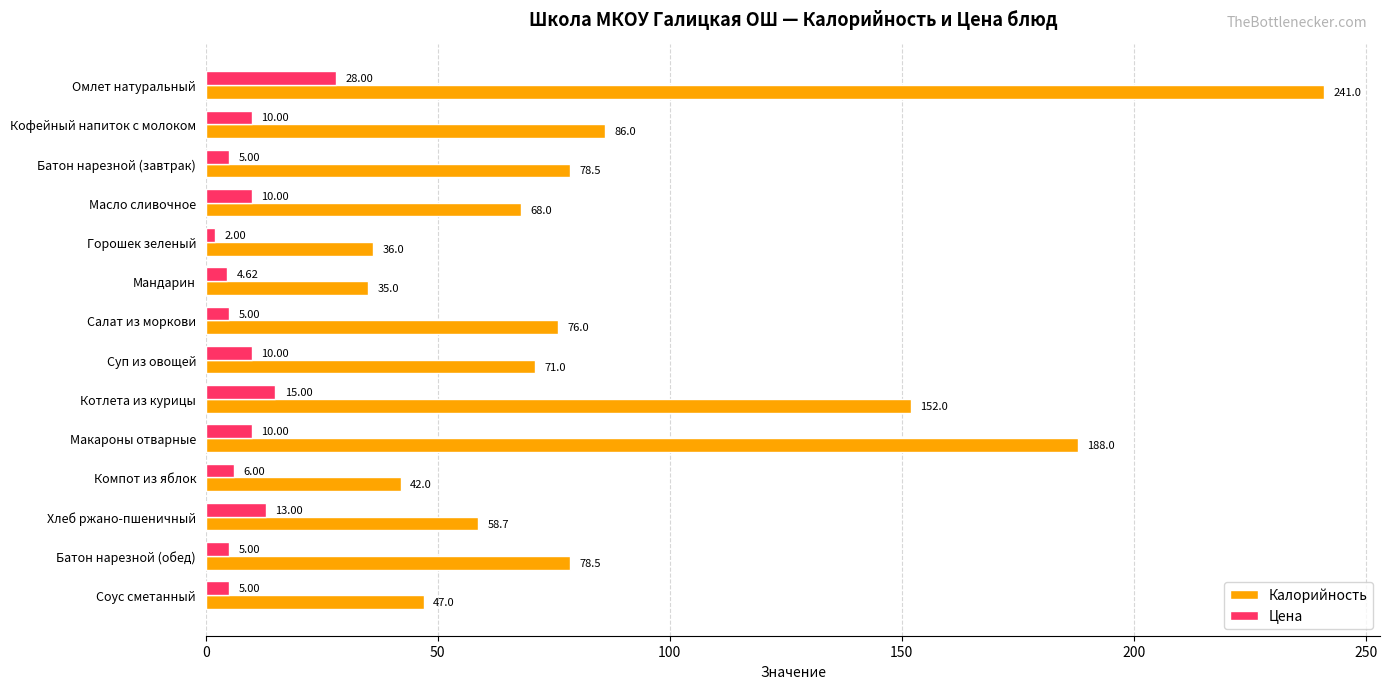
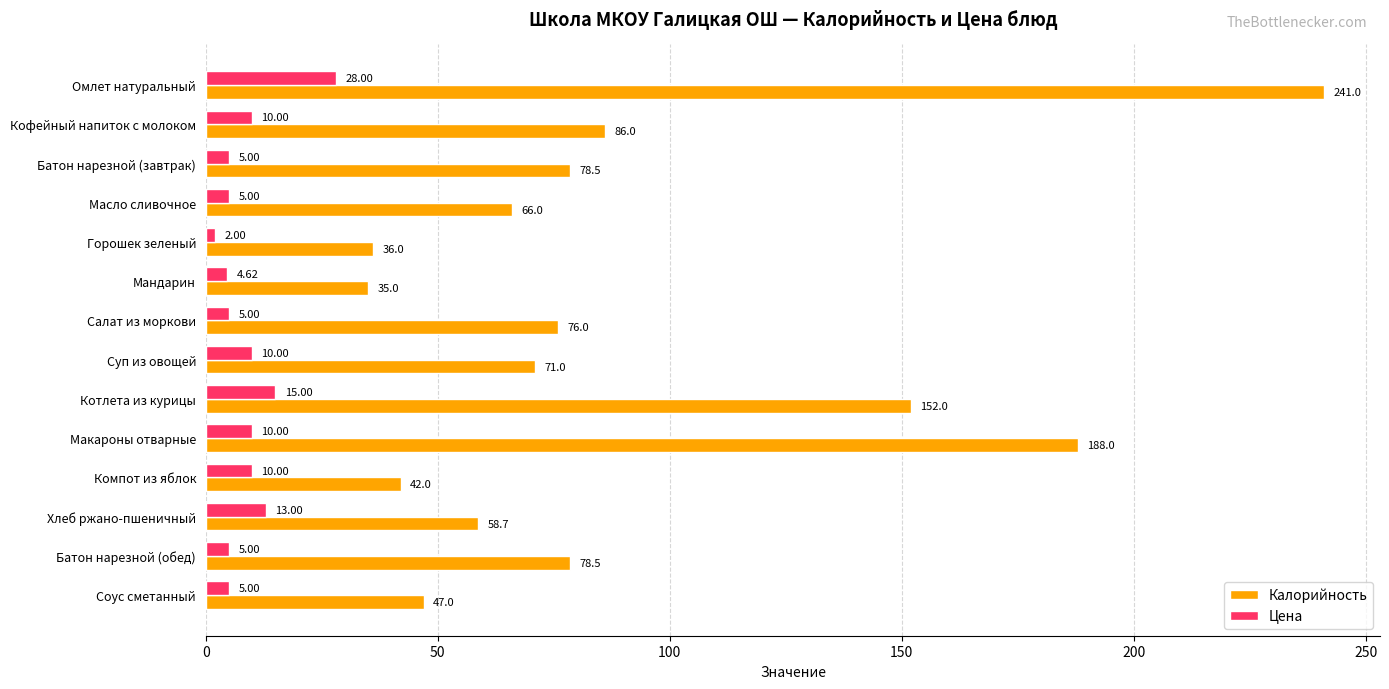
Цена, Масло сливочное: 10.00 -> 5.00
Калорийность, Масло сливочное: 68.0 -> 66.0
Цена, Компот из яблок: 6.00 -> 10.00
